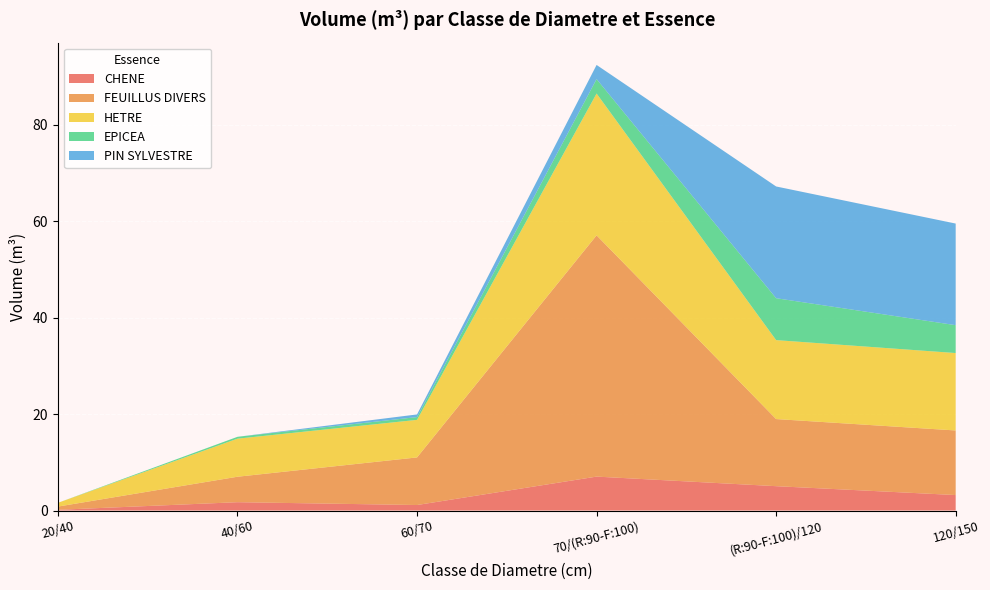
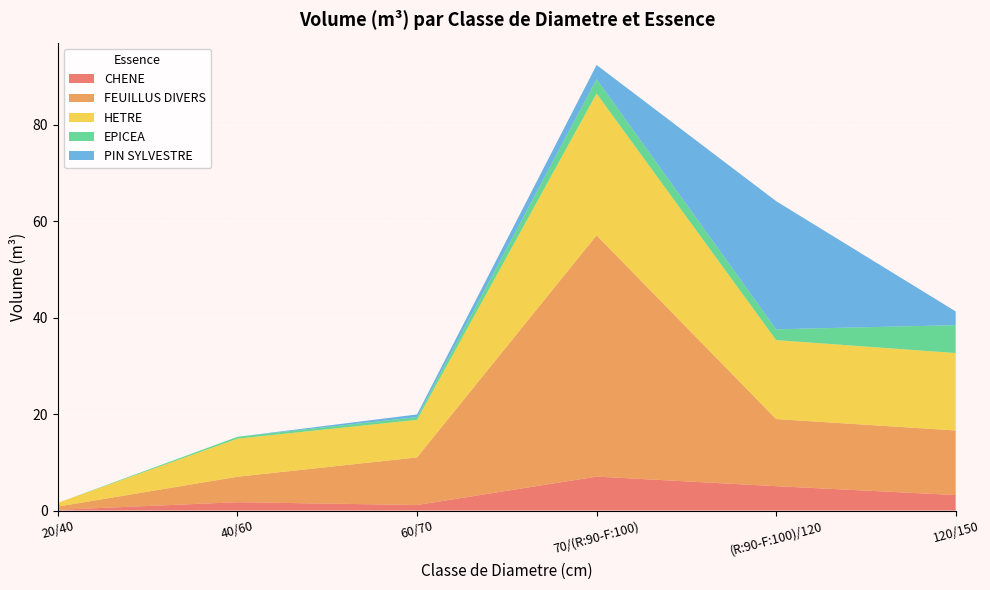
EPICEA, (R:90-F:100)/120: 9 -> 2
PIN SYLVESTRE, (R:90-F:100)/120: 23 -> 27
PIN SYLVESTRE, 120/150: 21 -> 3
